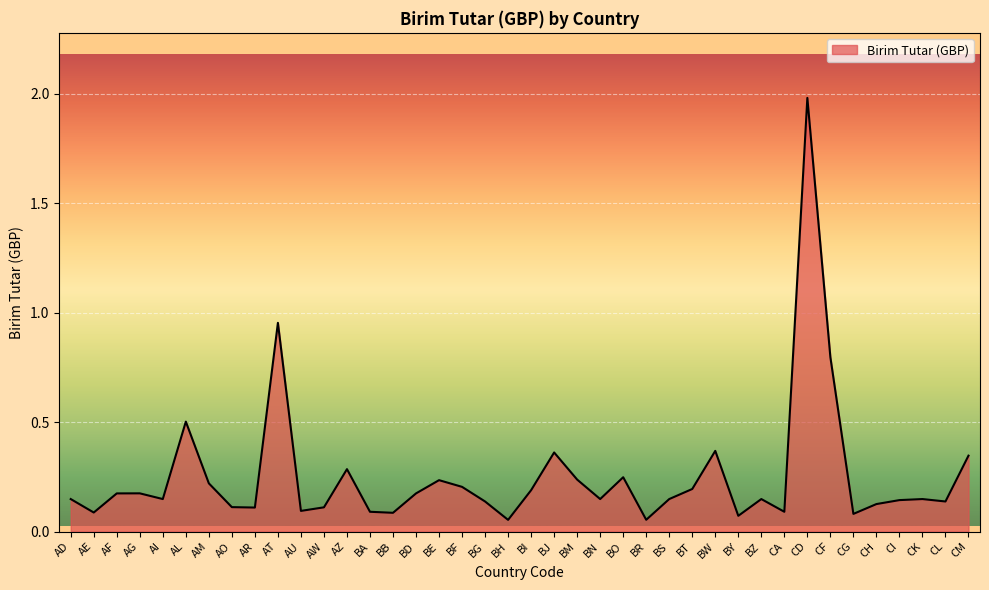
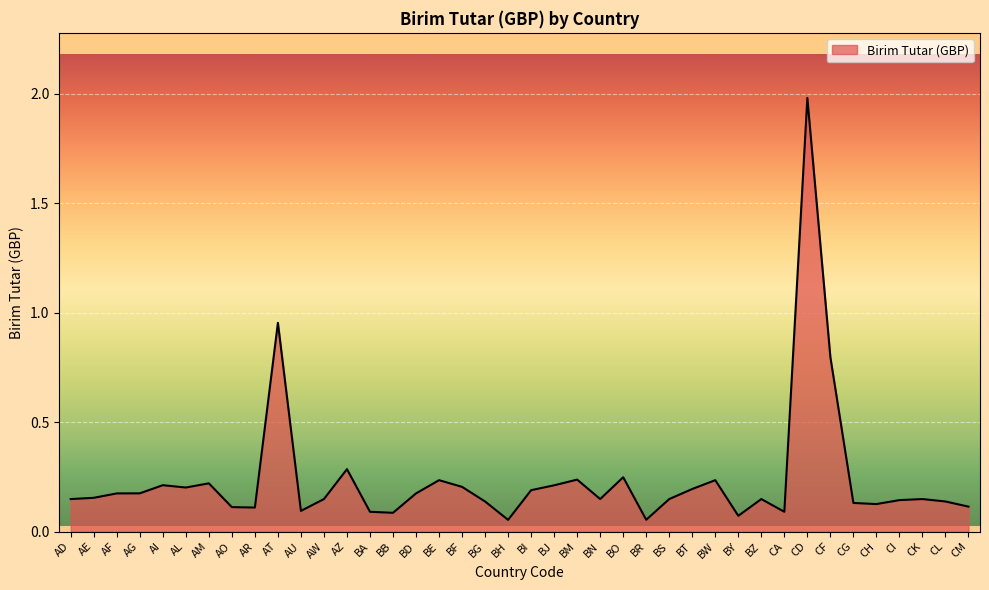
AE: 0.09 -> 0.15
AI: 0.15 -> 0.21
AL: 0.50 -> 0.20
AW: 0.11 -> 0.15
BJ: 0.36 -> 0.21
BW: 0.37 -> 0.24
CG: 0.08 -> 0.13
CM: 0.35 -> 0.11
